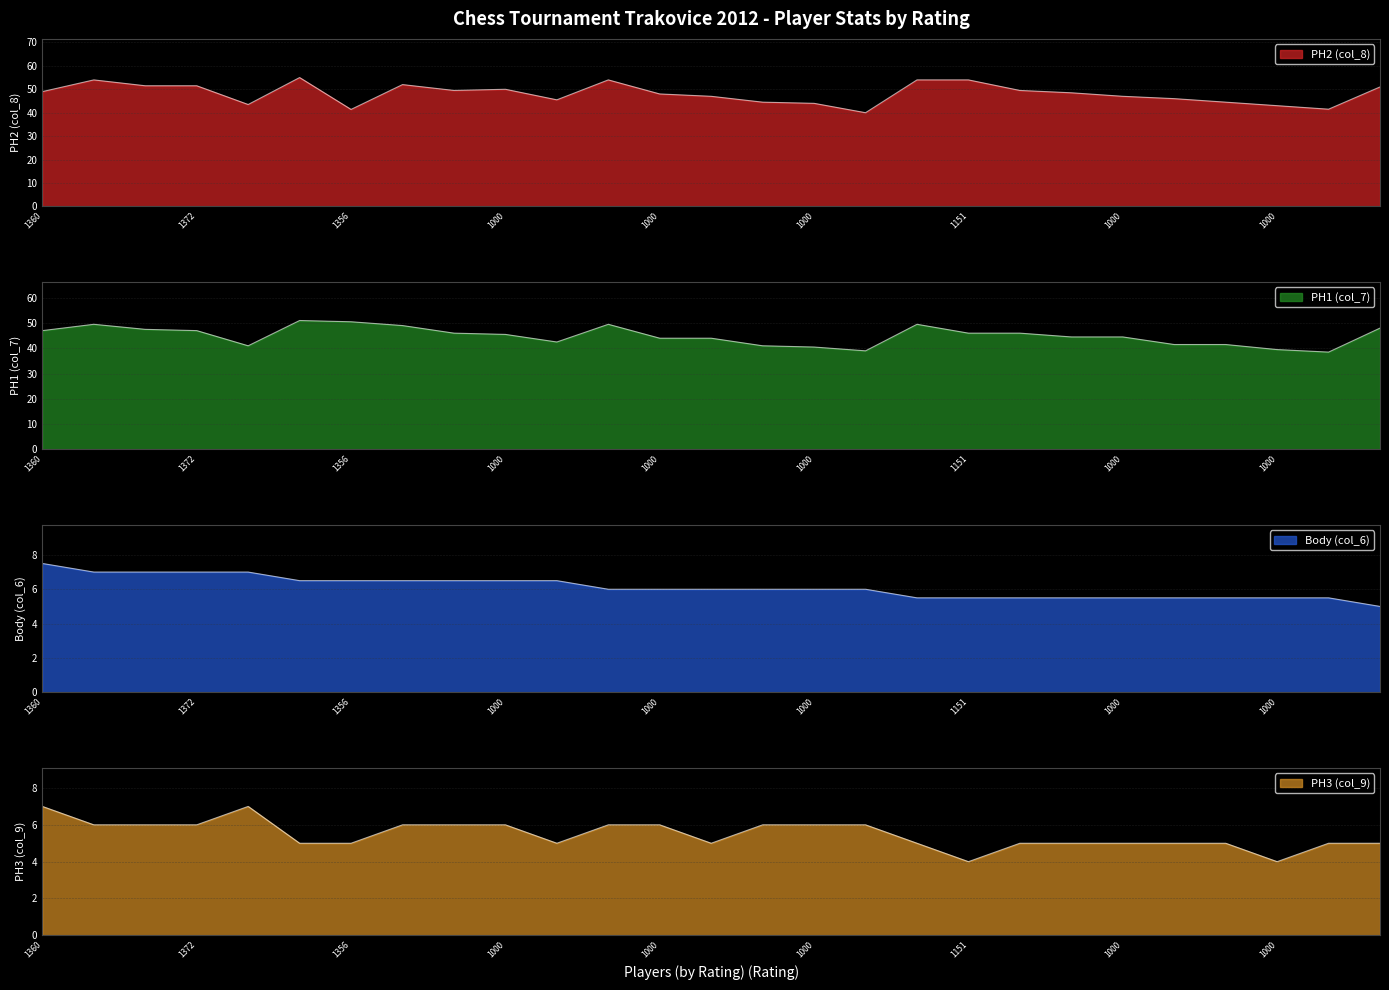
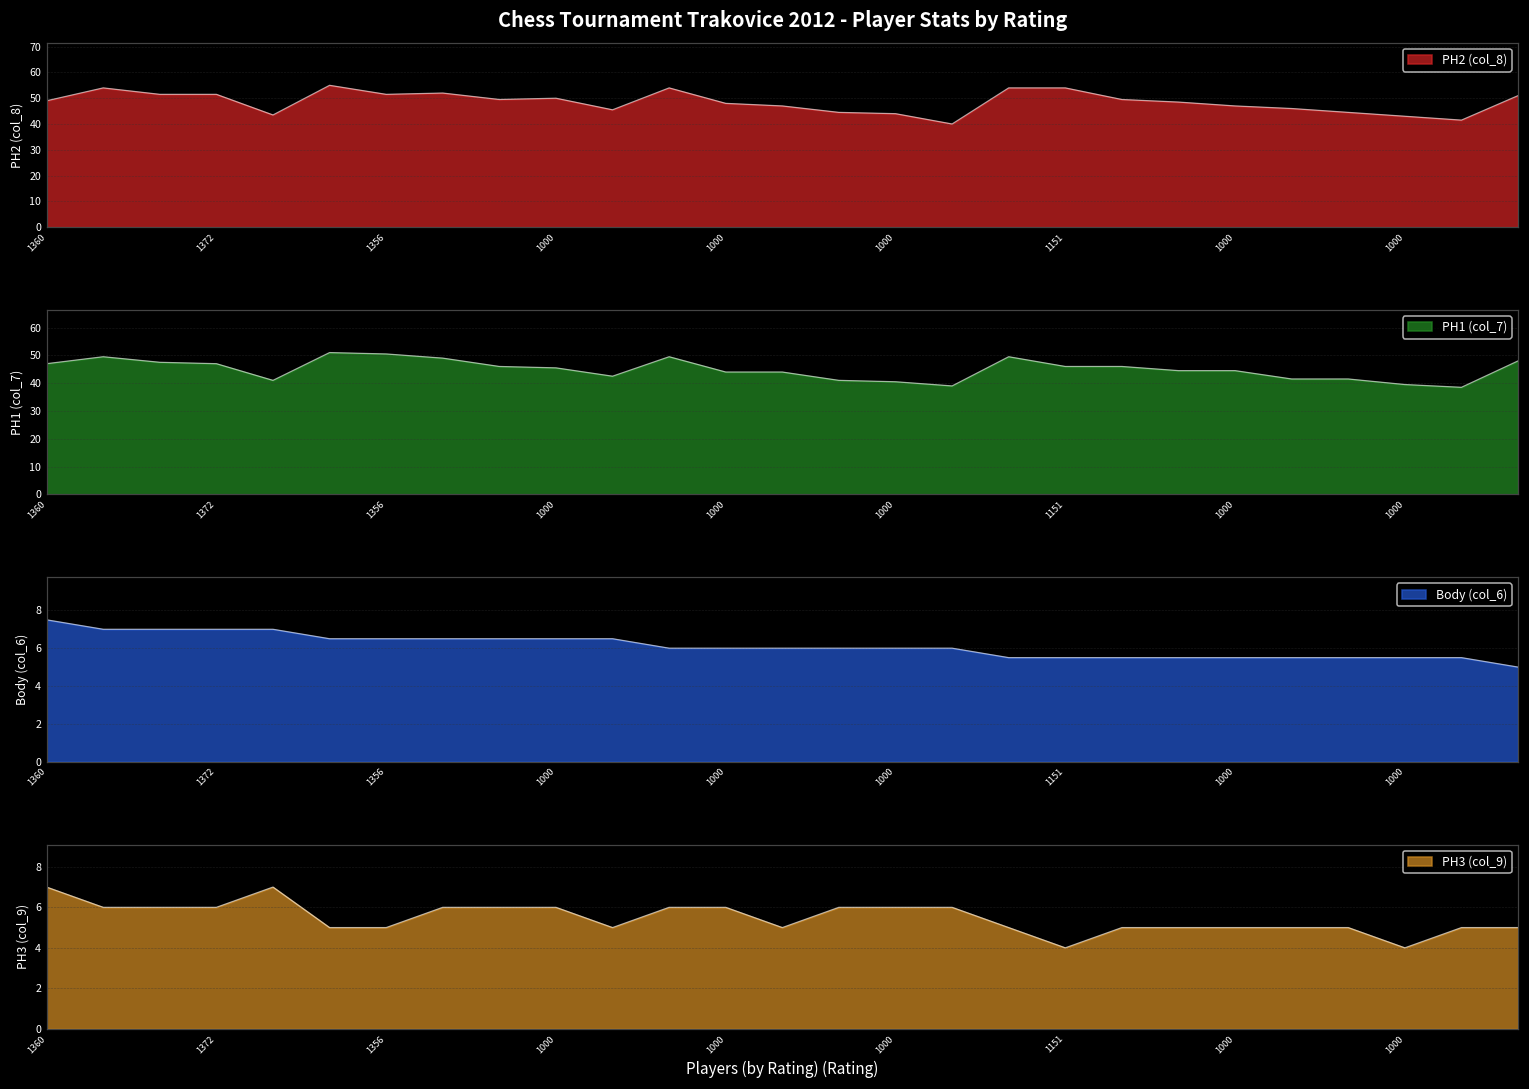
Chess Tournament Trakovice 2012 - Player Stats by Rating, 1356: 41 -> 52
